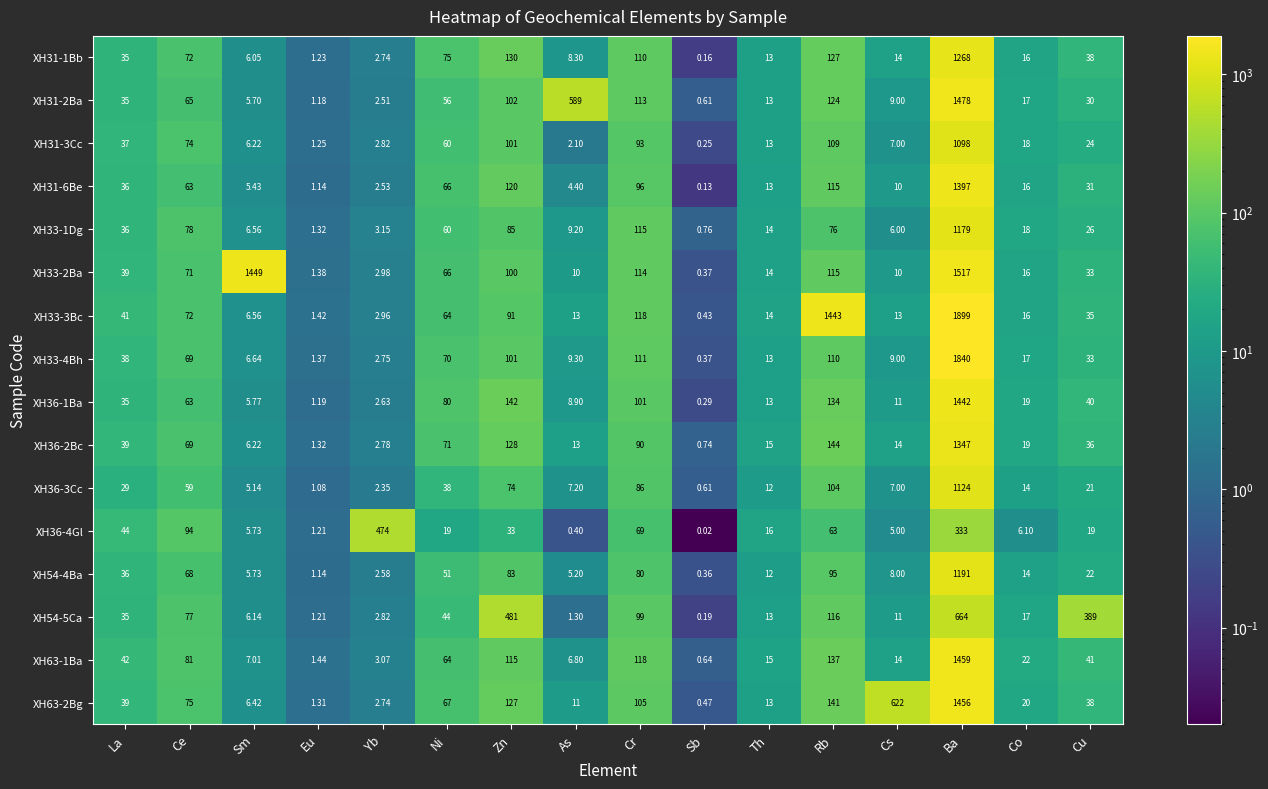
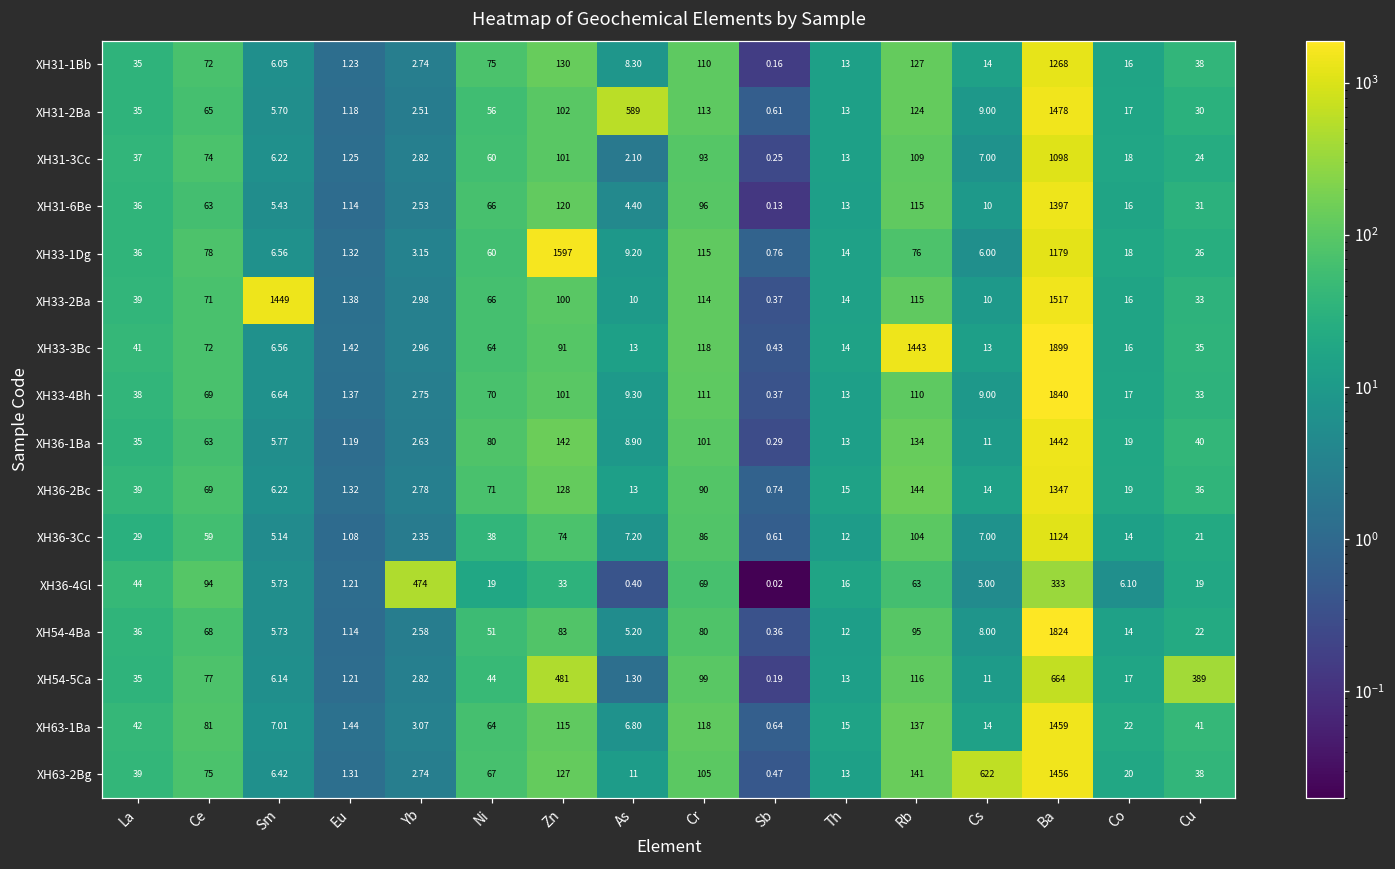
XH33-1Dg, Zn: 85 -> 1597
XH54-4Ba, Ba: 1191 -> 1824
